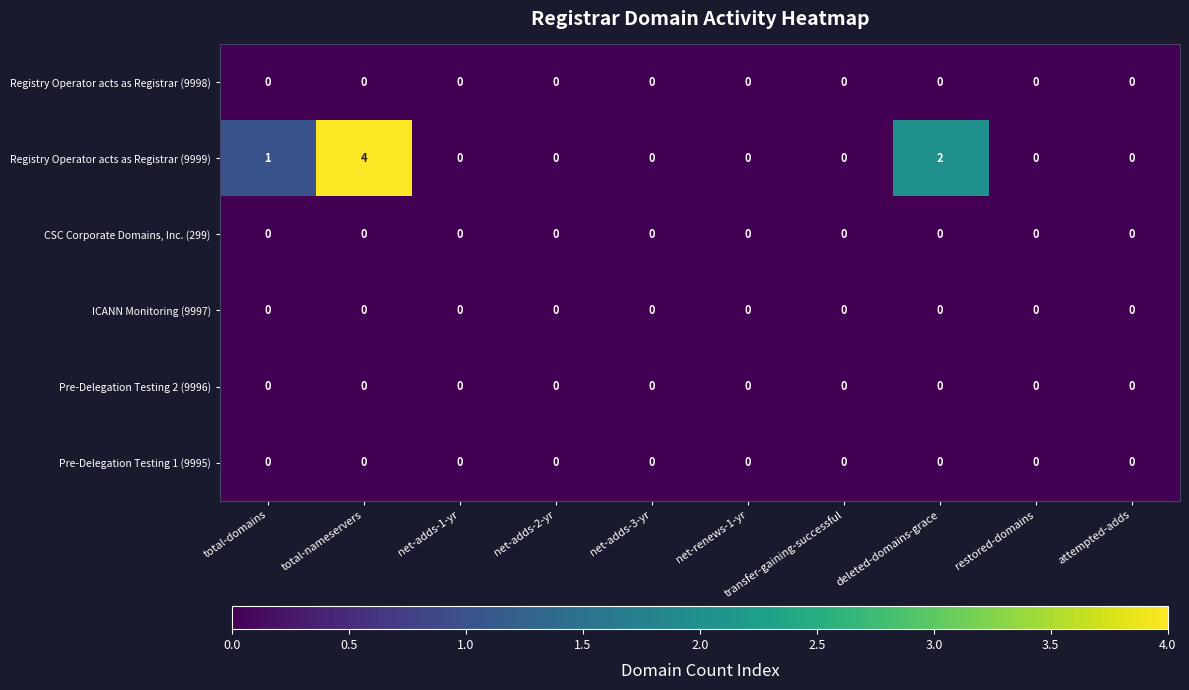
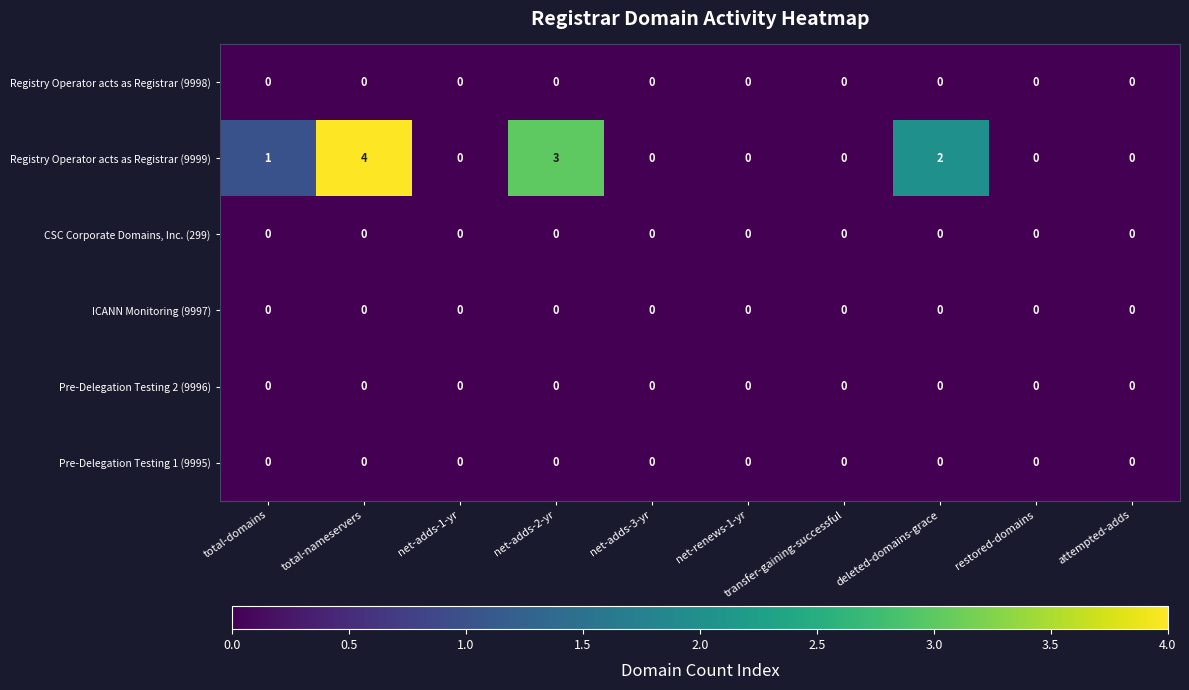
Registry Operator acts as Registrar (9999), net-adds-2-yr: 0 -> 3
